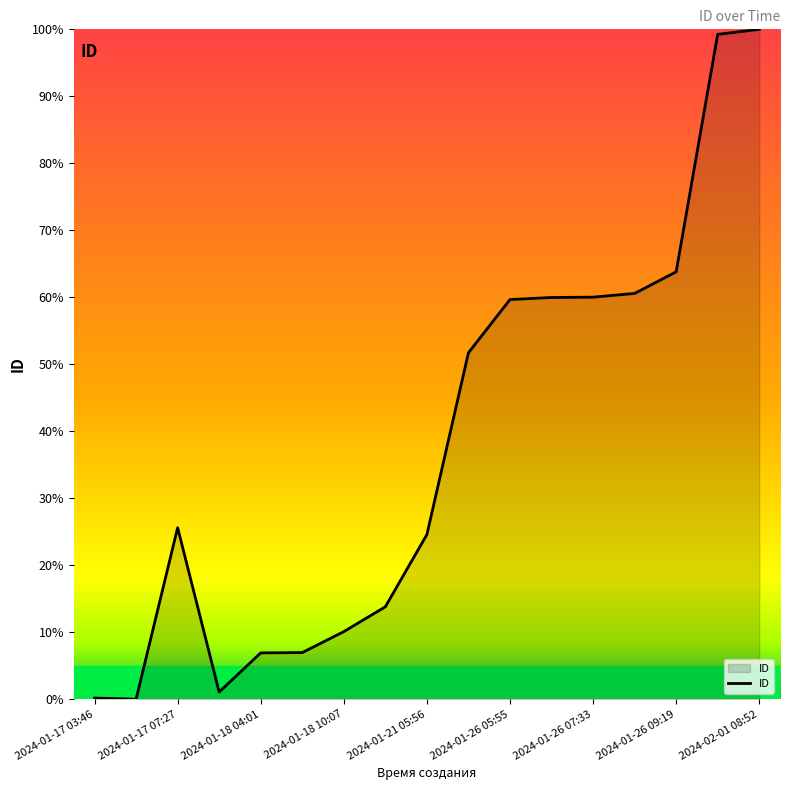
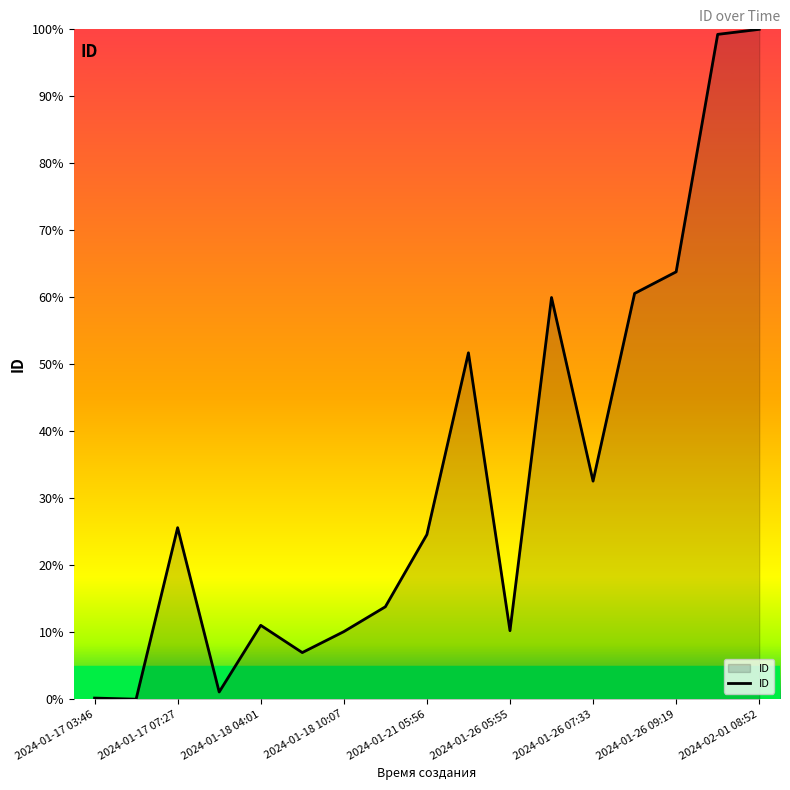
2024-01-18 04:01: 7% -> 11%
2024-01-26 05:55: 60% -> 10%
2024-01-26 07:33: 60% -> 33%
